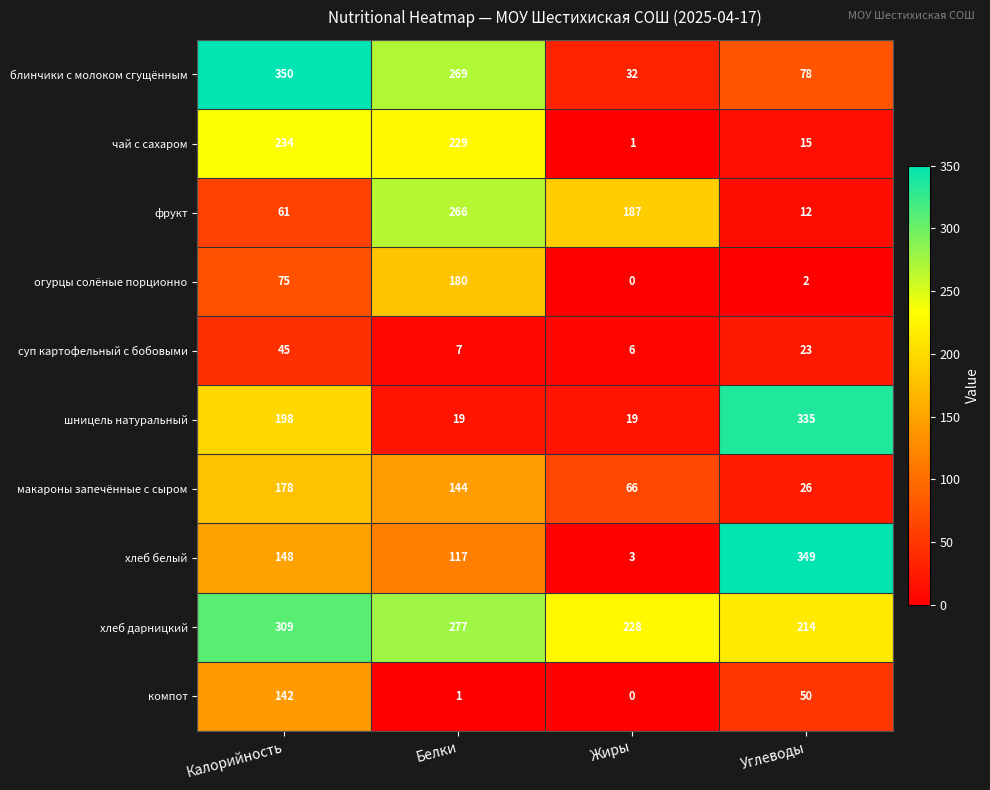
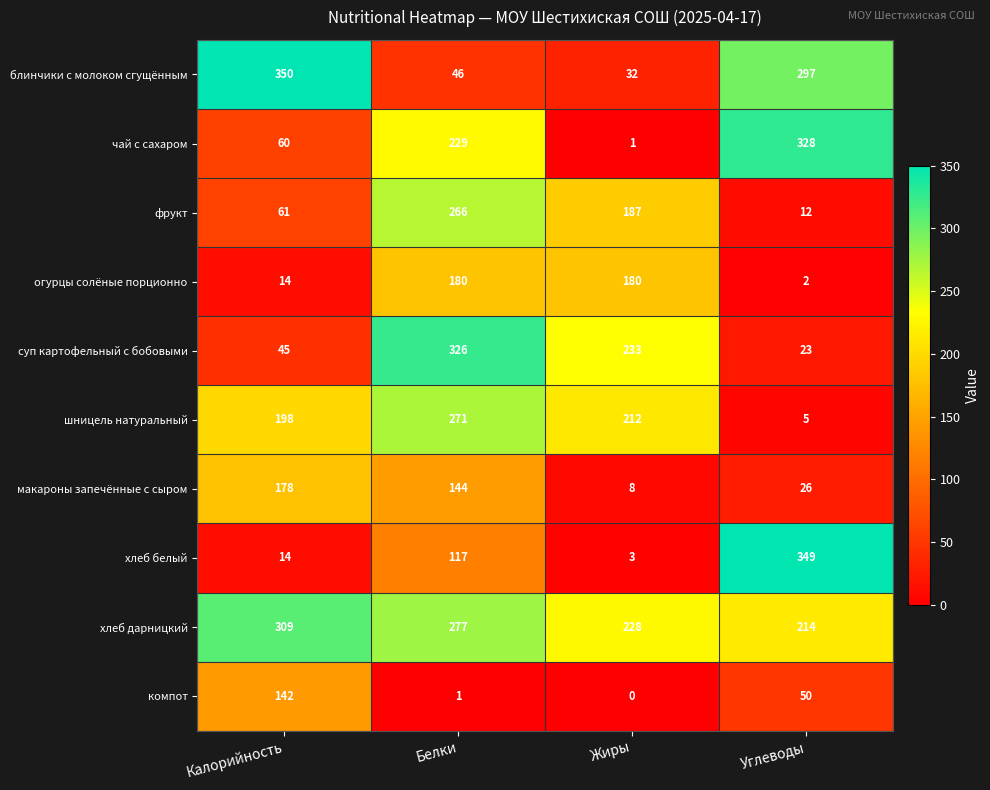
блинчики с молоком сгущённым, Белки: 269 -> 46
блинчики с молоком сгущённым, Углеводы: 78 -> 297
чай с сахаром, Калорийность: 234 -> 60
чай с сахаром, Углеводы: 15 -> 328
огурцы солёные порционно, Калорийность: 75 -> 14
огурцы солёные порционно, Жиры: 0 -> 180
суп картофельный с бобовыми, Белки: 7 -> 326
суп картофельный с бобовыми, Жиры: 6 -> 233
шницель натуральный, Белки: 19 -> 271
шницель натуральный, Жиры: 19 -> 212
шницель натуральный, Углеводы: 335 -> 5
макароны запечённые с сыром, Жиры: 66 -> 8
хлеб белый, Калорийность: 148 -> 14
